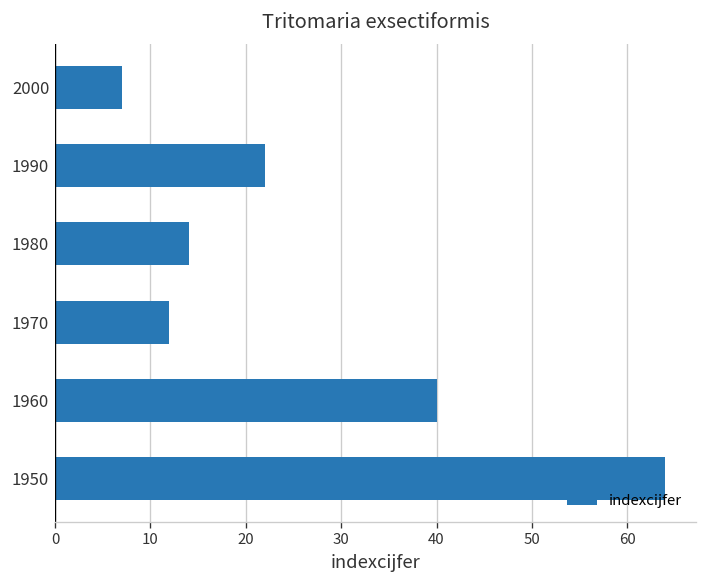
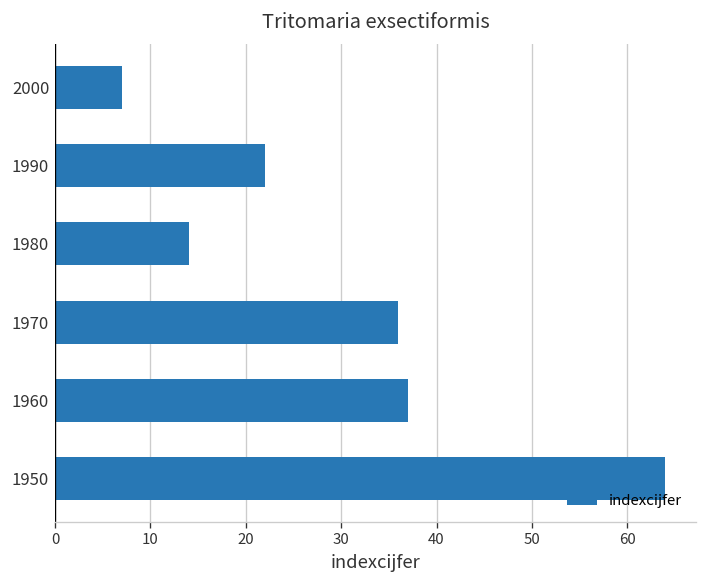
1970: 12 -> 36
1960: 40 -> 37
